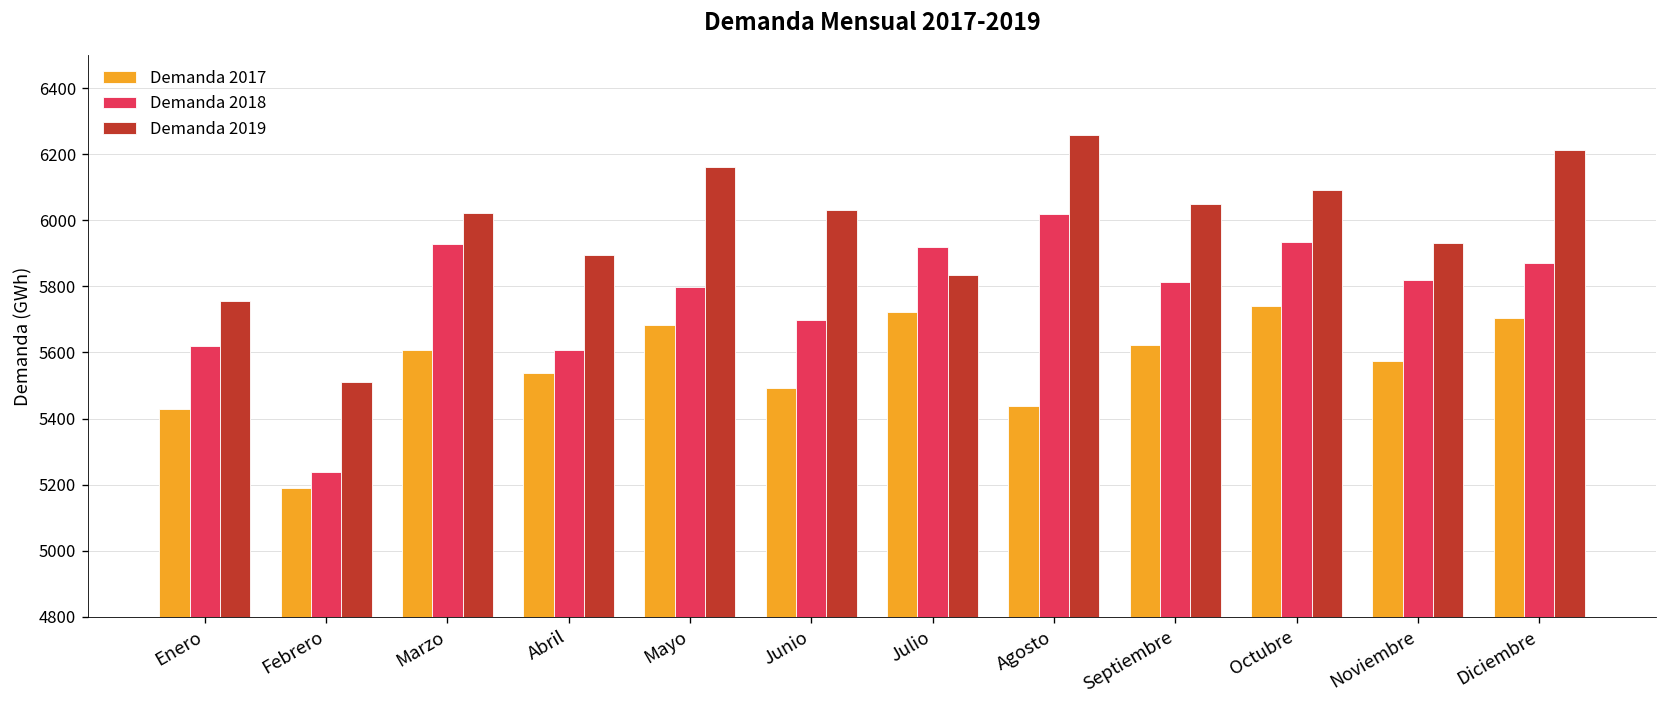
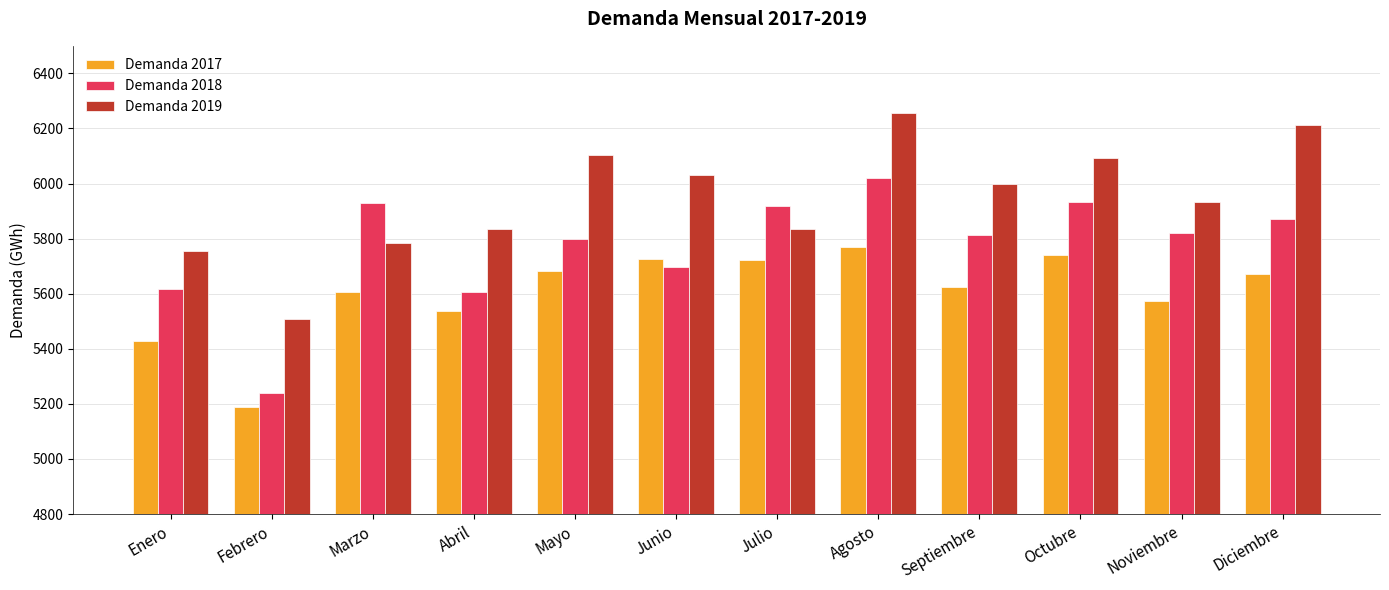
Demanda 2019, Marzo: 6020 -> 5780
Demanda 2019, Abril: 5890 -> 5840
Demanda 2019, Mayo: 6160 -> 6100
Demanda 2017, Junio: 5490 -> 5720
Demanda 2017, Agosto: 5440 -> 5770
Demanda 2019, Septiembre: 6050 -> 6000
Demanda 2017, Diciembre: 5700 -> 5670
